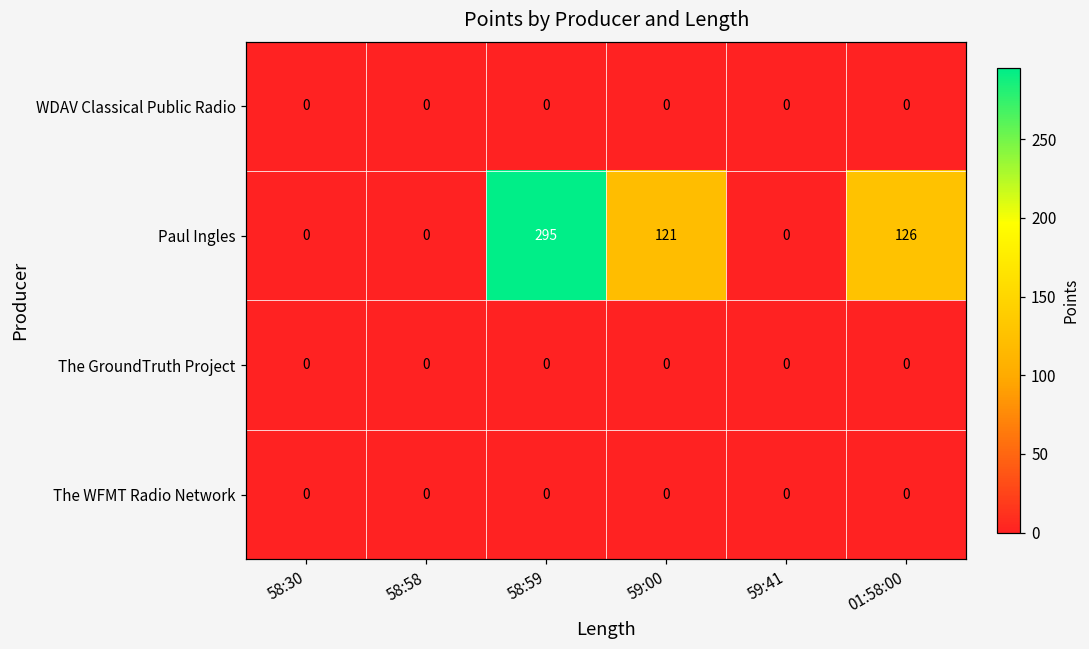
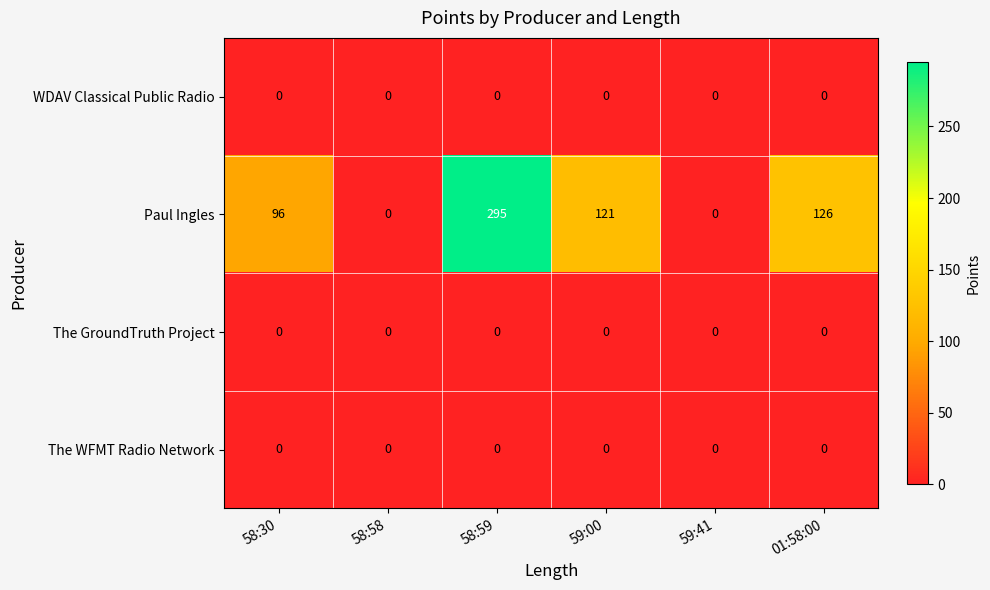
Paul Ingles, 58:30: 0 -> 96
